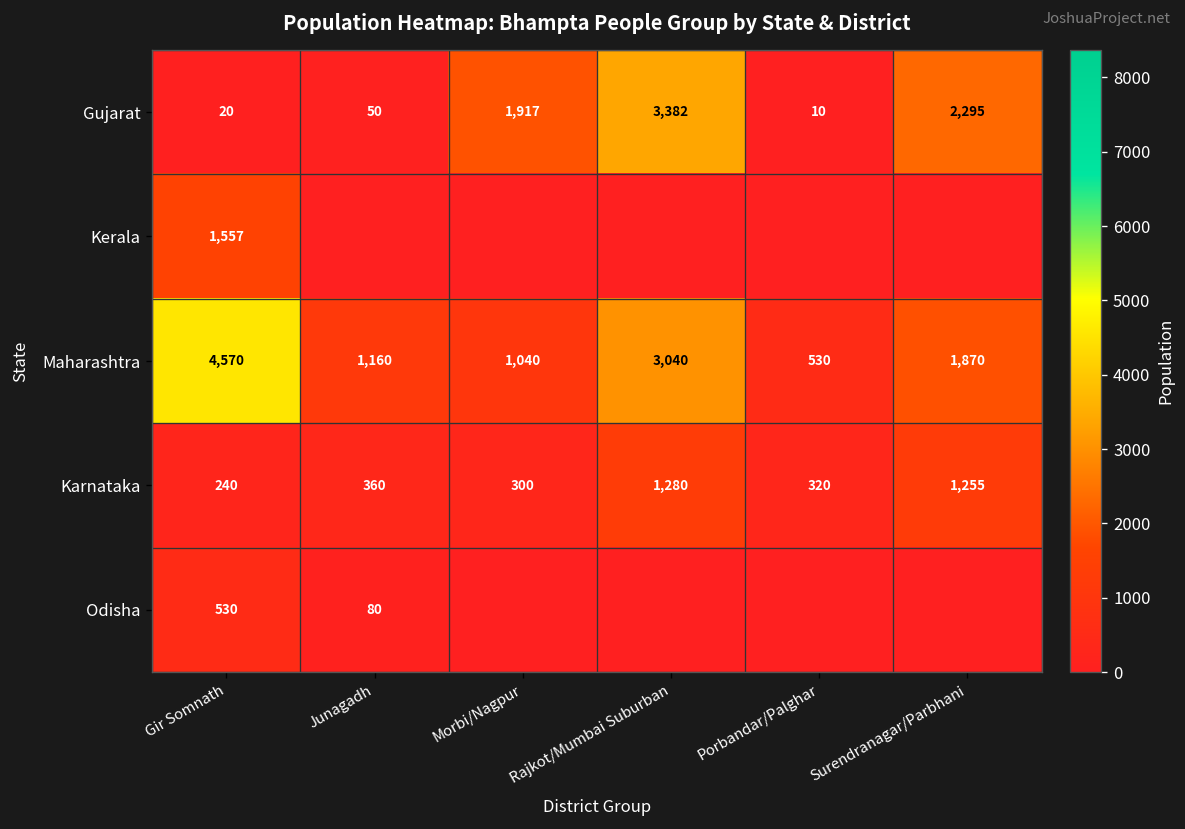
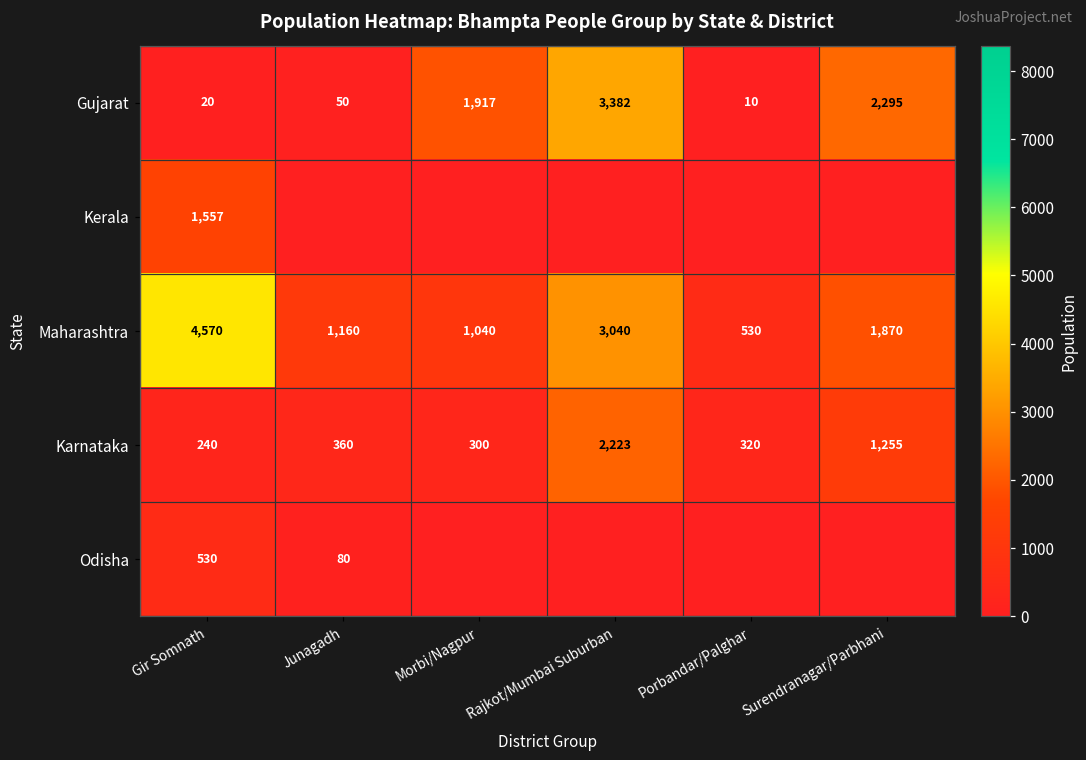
Karnataka, Rajkot/Mumbai Suburban: 1,280 -> 2,223
